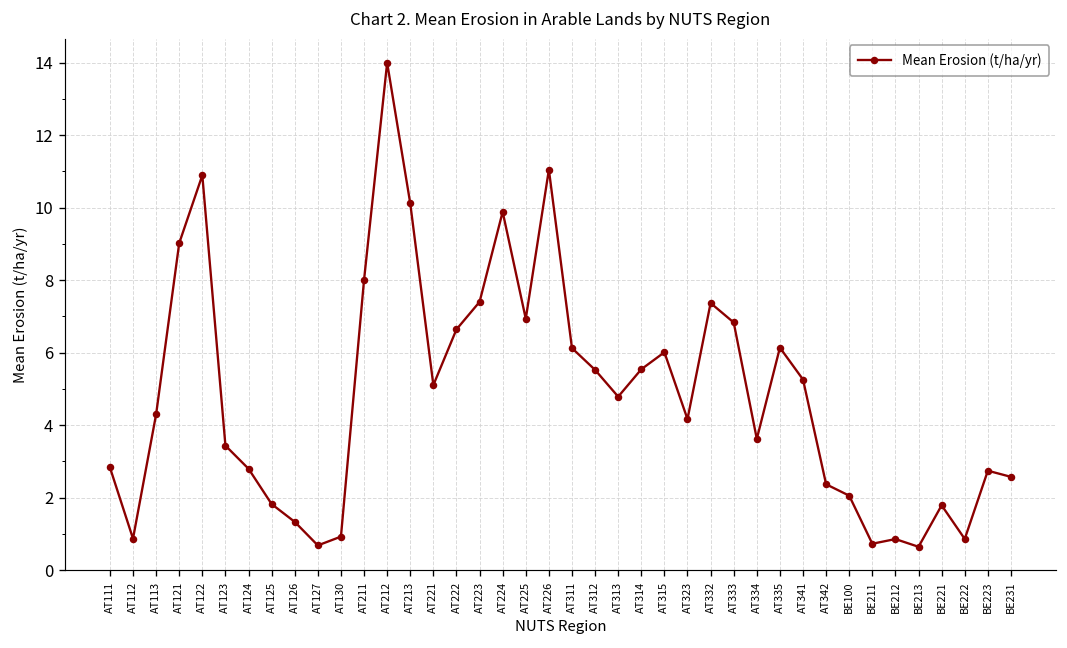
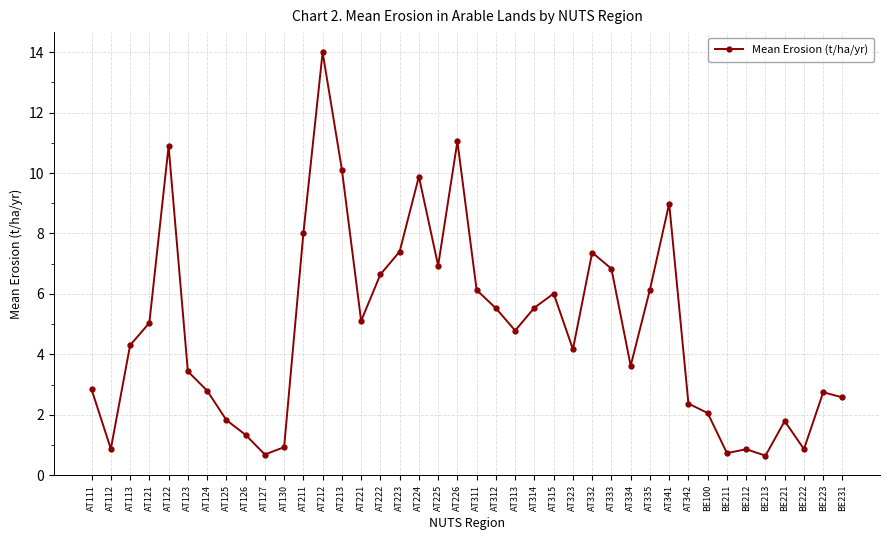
AT121: 9.0 -> 5.0
AT341: 5.3 -> 9.0
